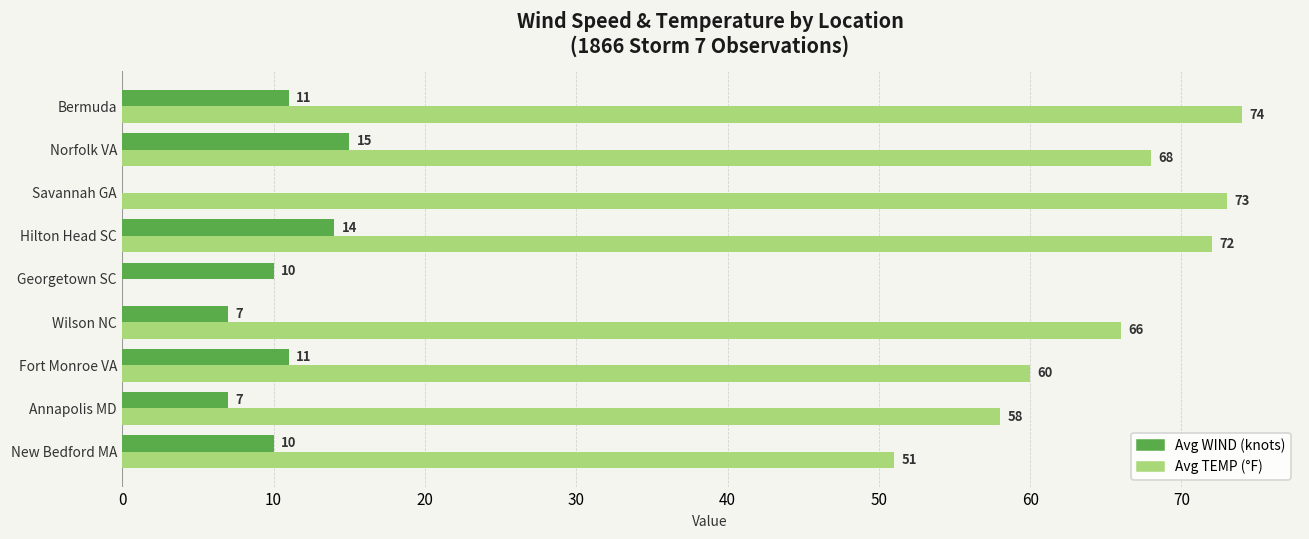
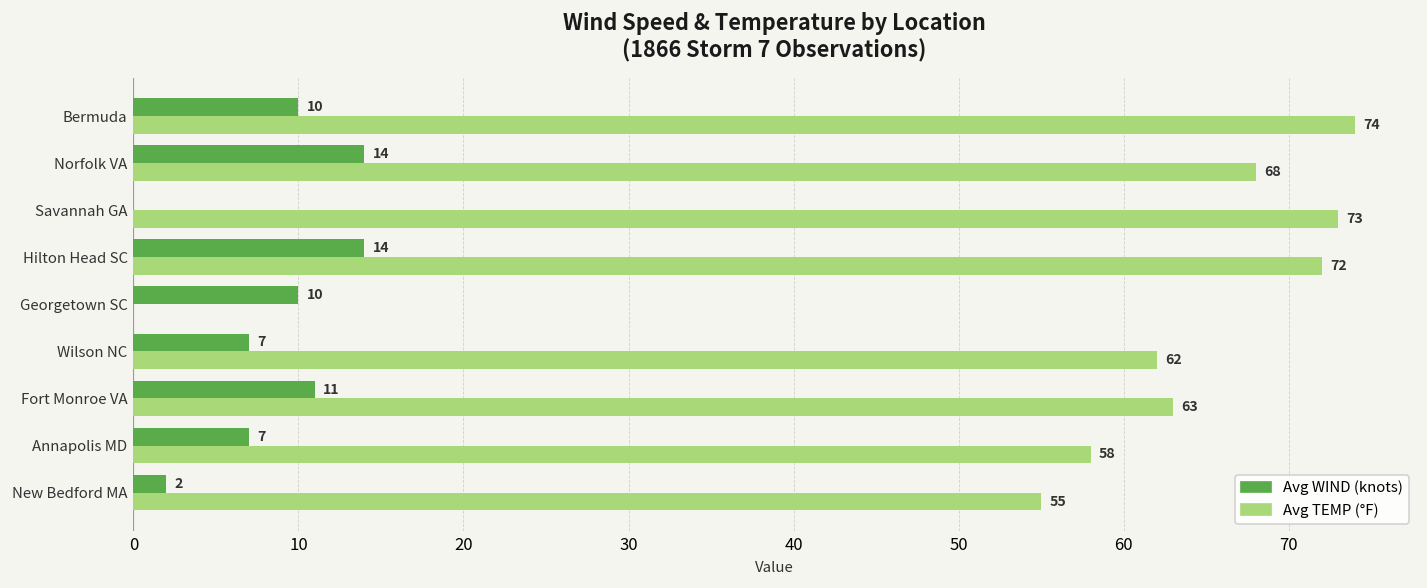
Avg WIND (knots), Bermuda: 11 -> 10
Avg WIND (knots), Norfolk VA: 15 -> 14
Avg TEMP (°F), Wilson NC: 66 -> 62
Avg TEMP (°F), Fort Monroe VA: 60 -> 63
Avg WIND (knots), New Bedford MA: 10 -> 2
Avg TEMP (°F), New Bedford MA: 51 -> 55
